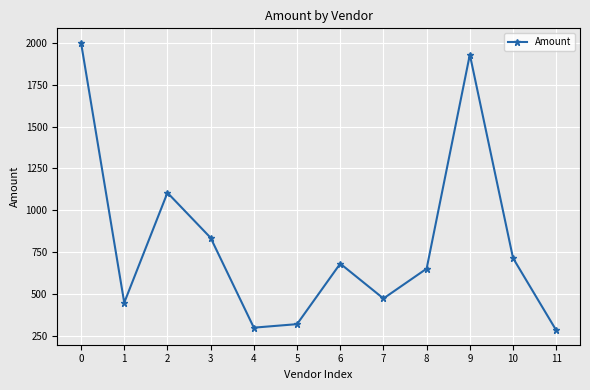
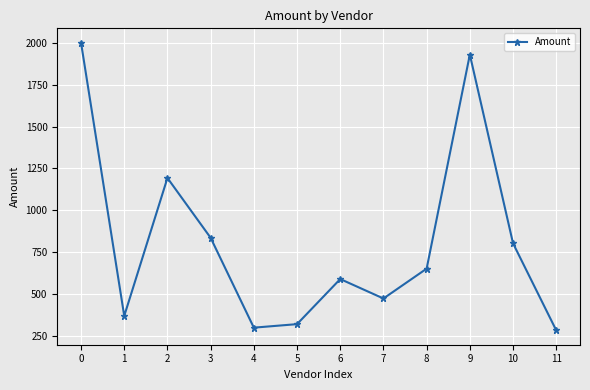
1: 450 -> 370
2: 1110 -> 1190
6: 680 -> 590
10: 720 -> 800
